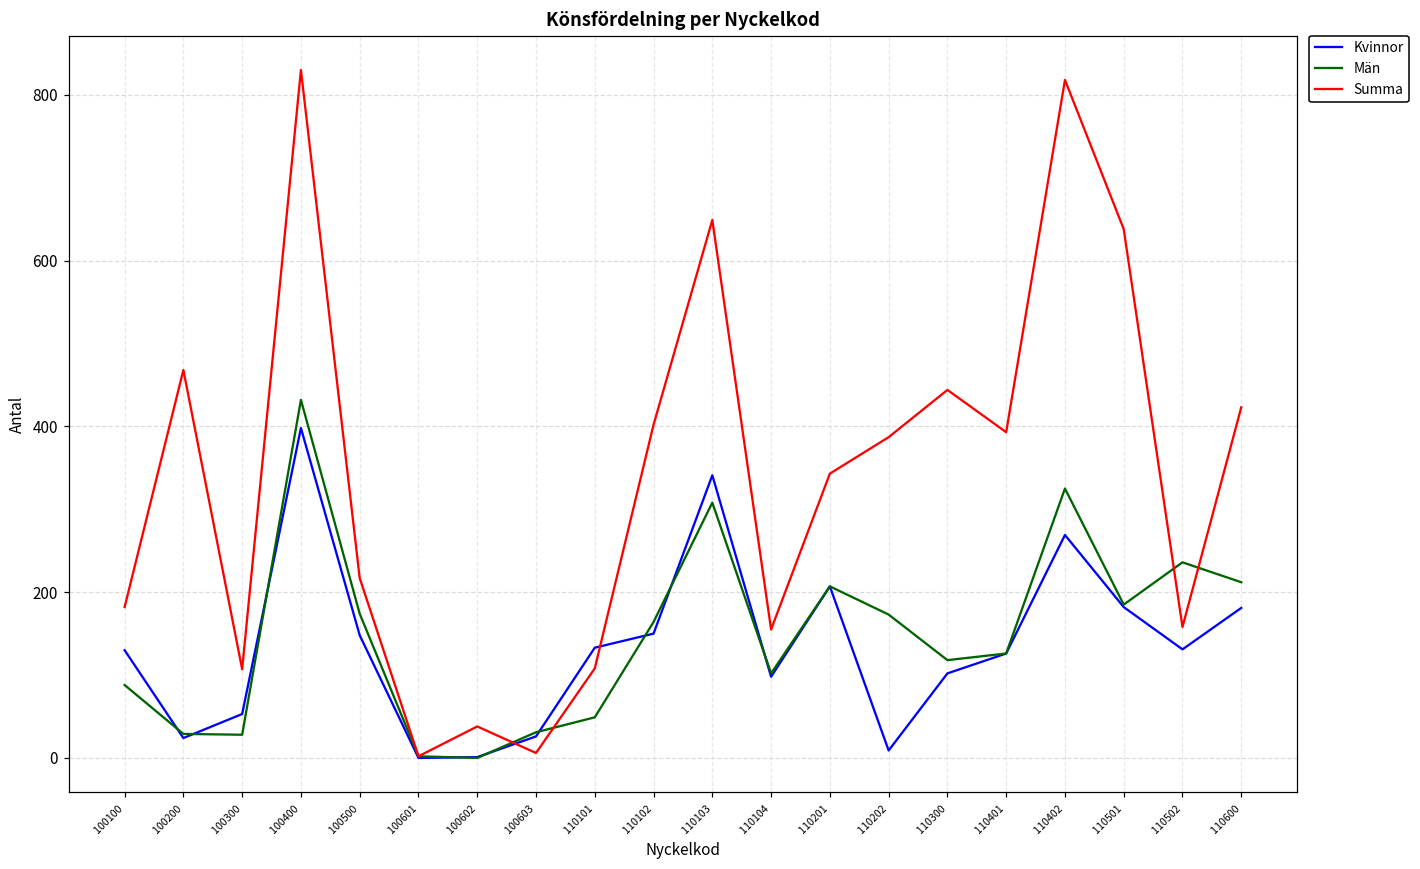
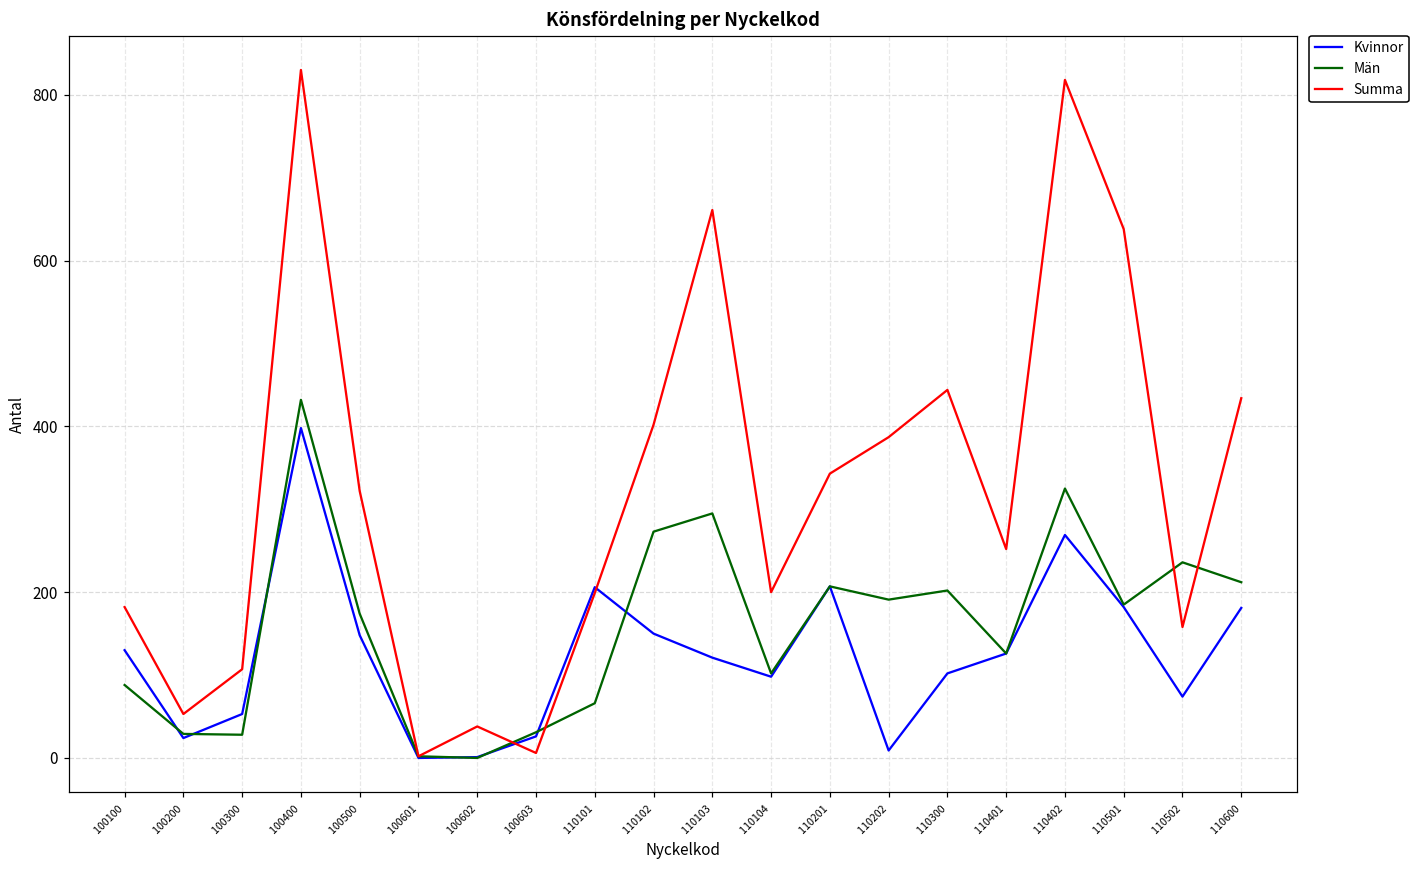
Summa, 100200: 470 -> 50
Summa, 100500: 220 -> 320
Kvinnor, 110101: 130 -> 210
Män, 110101: 50 -> 70
Summa, 110101: 110 -> 200
Män, 110102: 160 -> 270
Kvinnor, 110103: 340 -> 120
Män, 110103: 310 -> 300
Summa, 110103: 650 -> 660
Summa, 110104: 160 -> 200
Män, 110202: 170 -> 190
Män, 110300: 120 -> 200
Summa, 110401: 390 -> 250
Kvinnor, 110502: 130 -> 70
Summa, 110600: 420 -> 430
